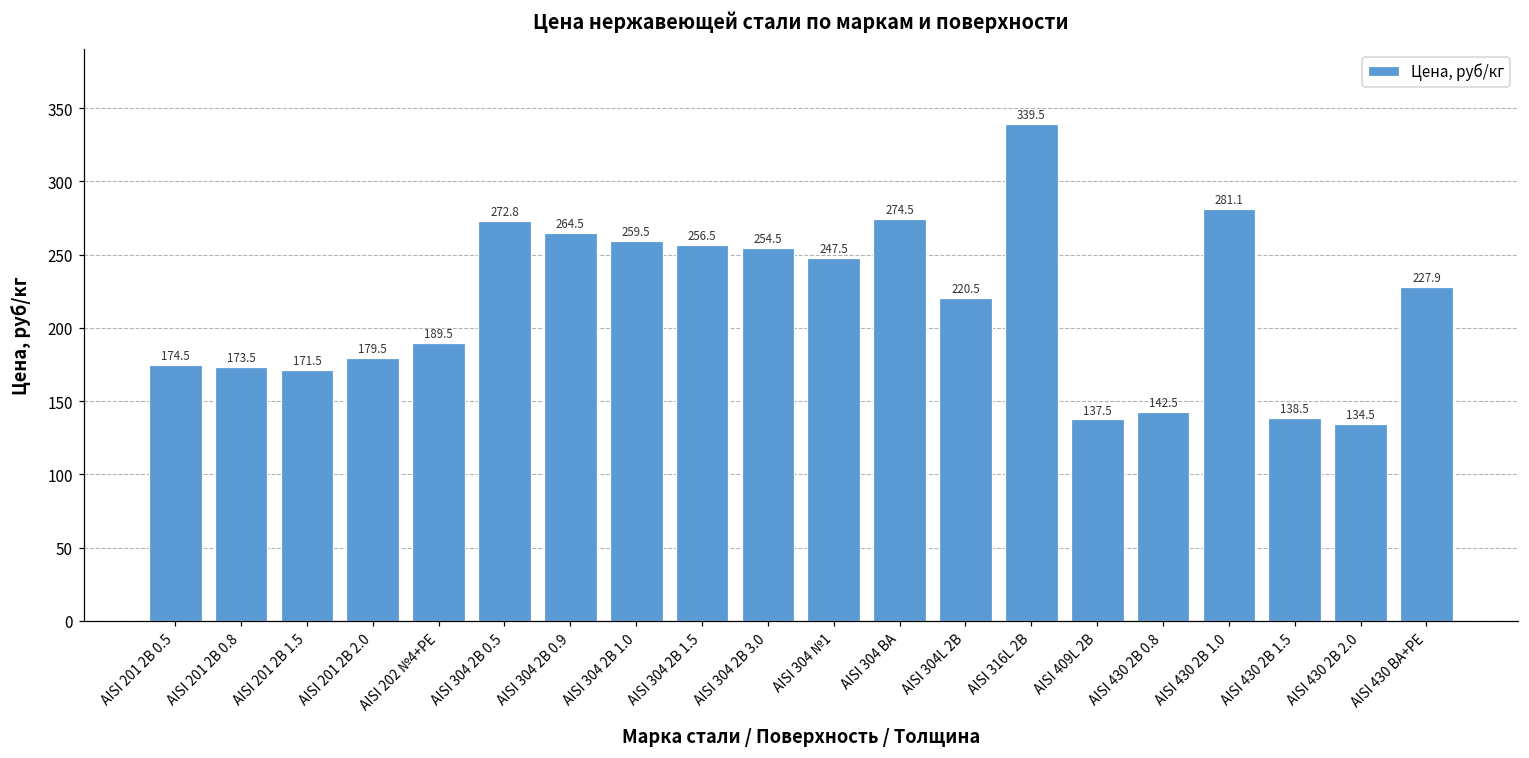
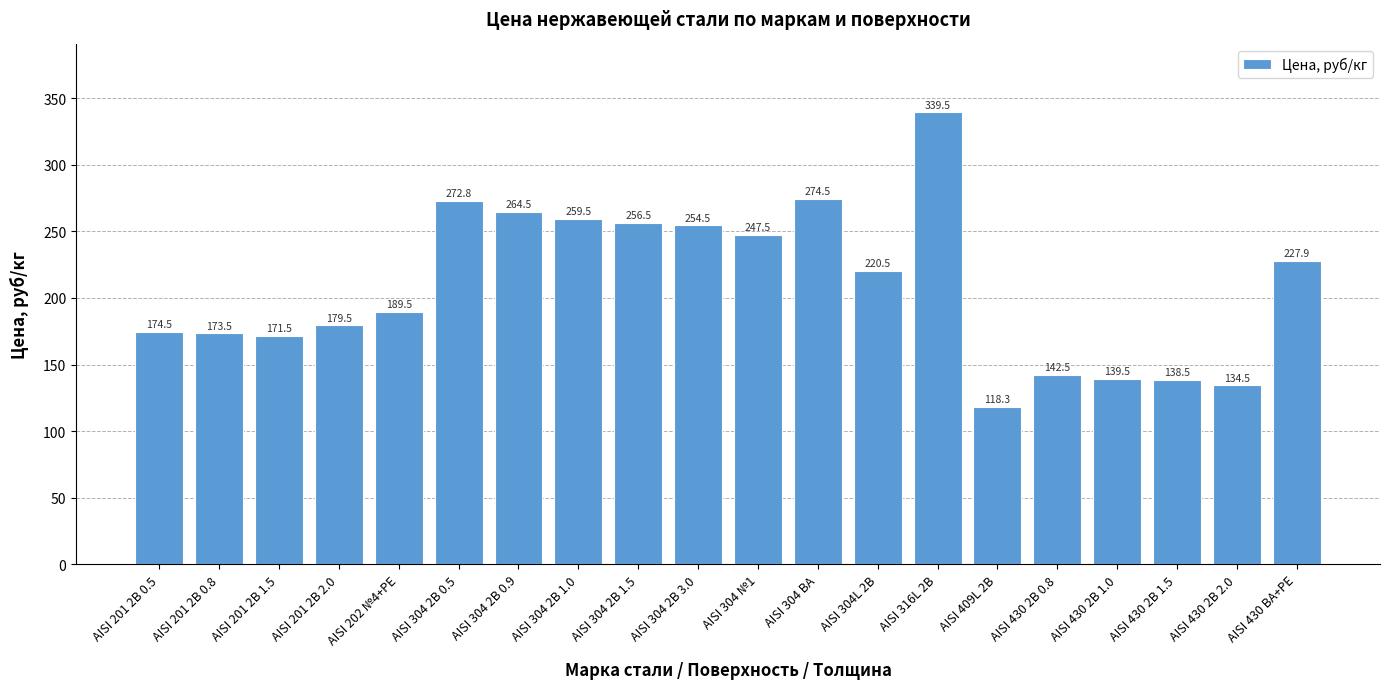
AISI 409L 2B: 137.5 -> 118.3
AISI 430 2B 1.0: 281.1 -> 139.5
